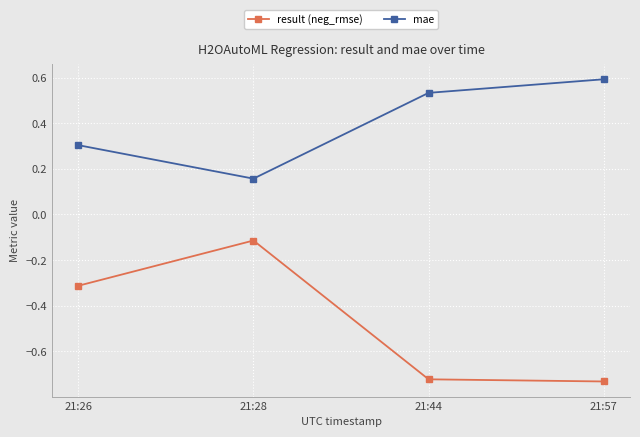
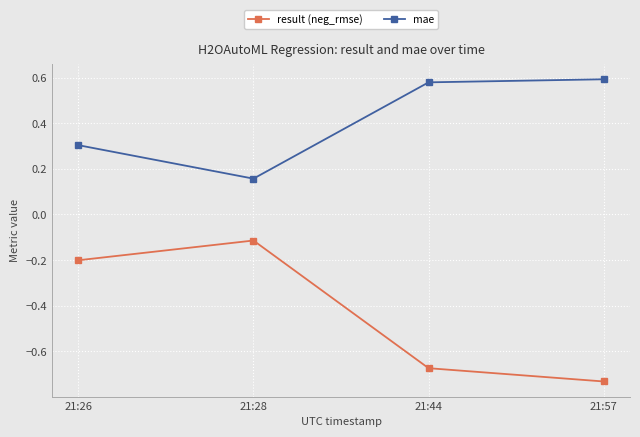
result (neg_rmse), 21:26: -0.31 -> -0.20
result (neg_rmse), 21:44: -0.72 -> -0.67
mae, 21:44: 0.53 -> 0.58
